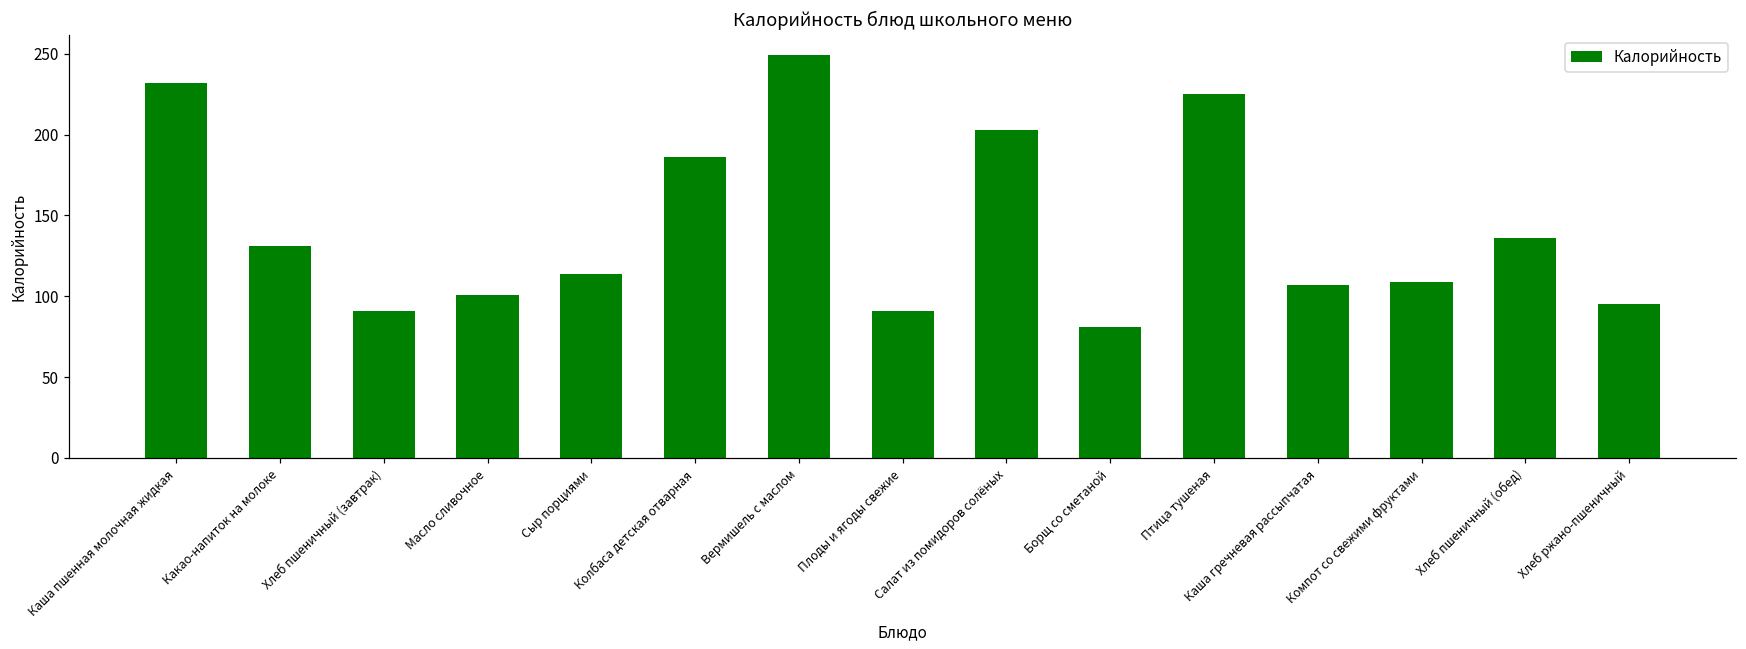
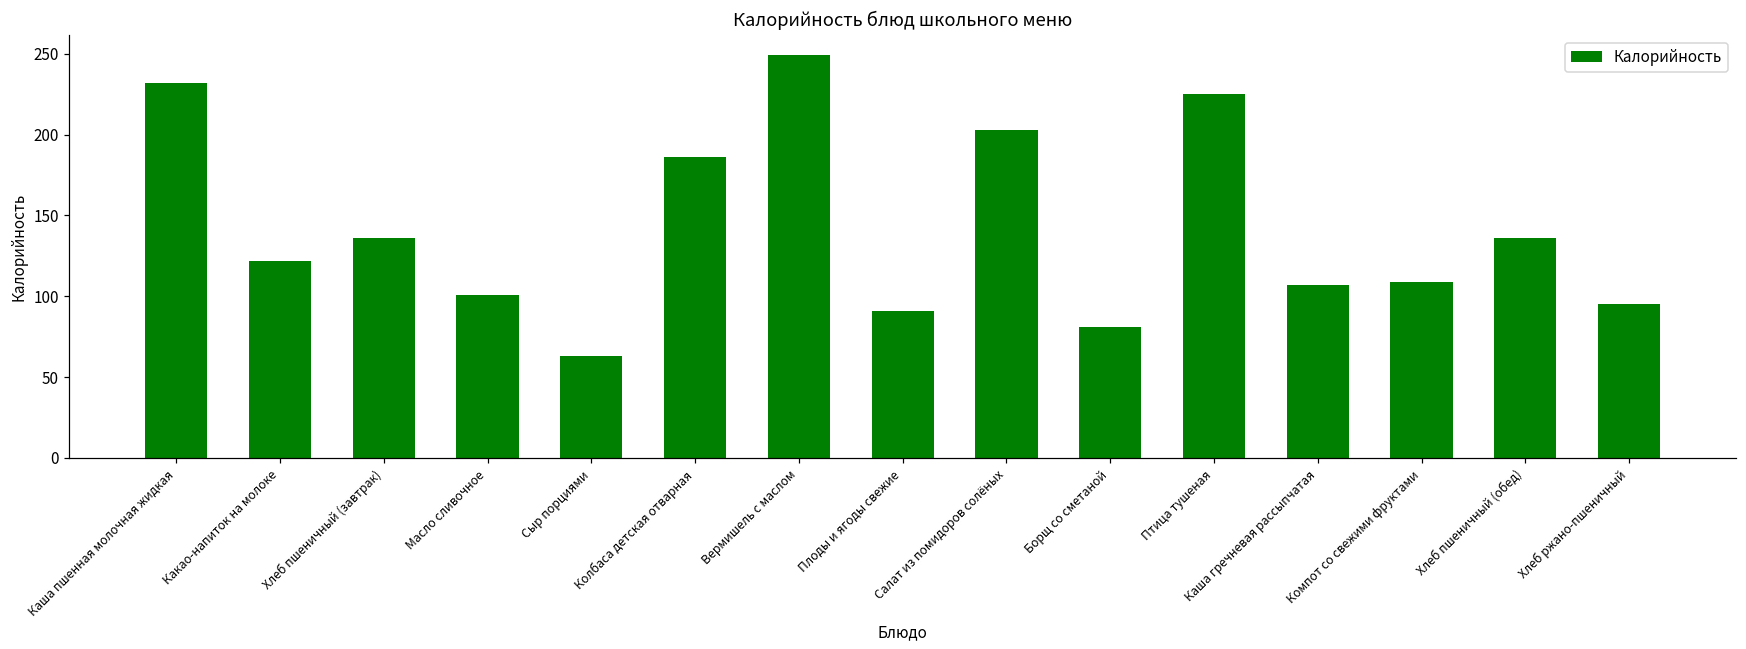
Какао-напиток на молоке: 131 -> 122
Хлеб пшеничный (завтрак): 91 -> 136
Сыр порциями: 114 -> 63
